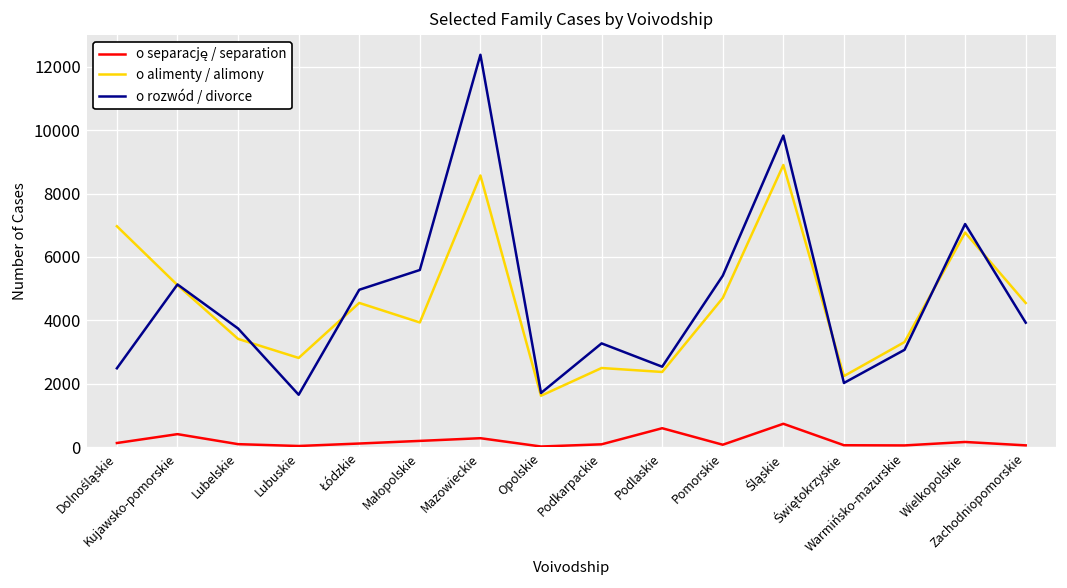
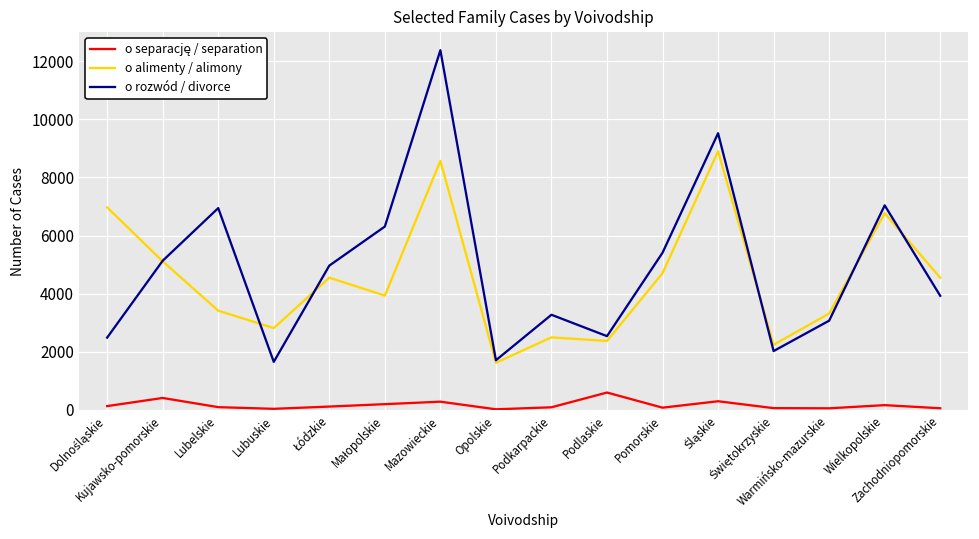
o rozwód / divorce, Lubelskie: 3700 -> 6900
o rozwód / divorce, Małopolskie: 5600 -> 6300
o separację / separation, Śląskie: 700 -> 300
o rozwód / divorce, Śląskie: 9800 -> 9500
